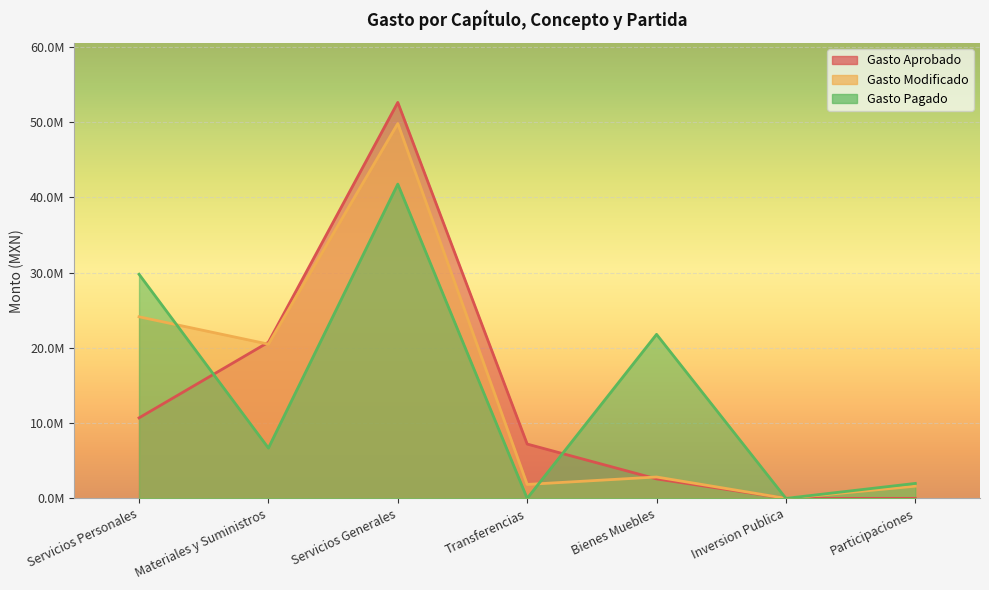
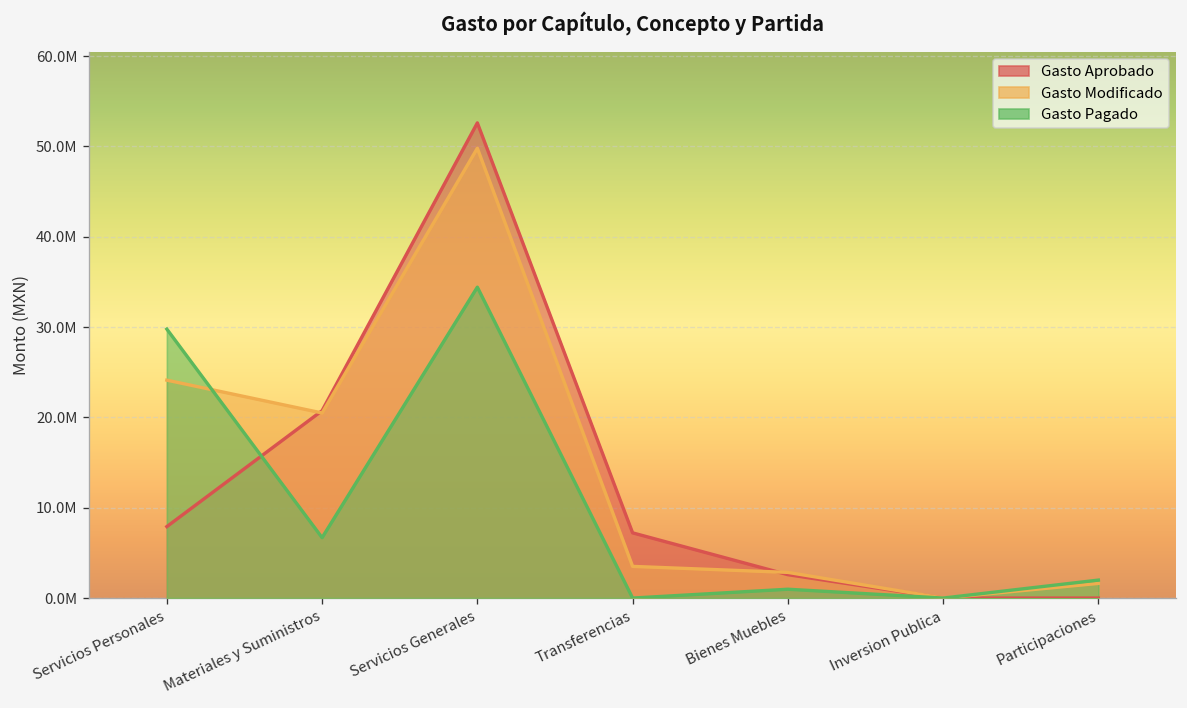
Gasto Aprobado, Servicios Personales: 11000000 -> 8000000
Gasto Pagado, Servicios Generales: 42000000 -> 34000000
Gasto Modificado, Transferencias: 2000000 -> 4000000
Gasto Pagado, Bienes Muebles: 22000000 -> 1000000
